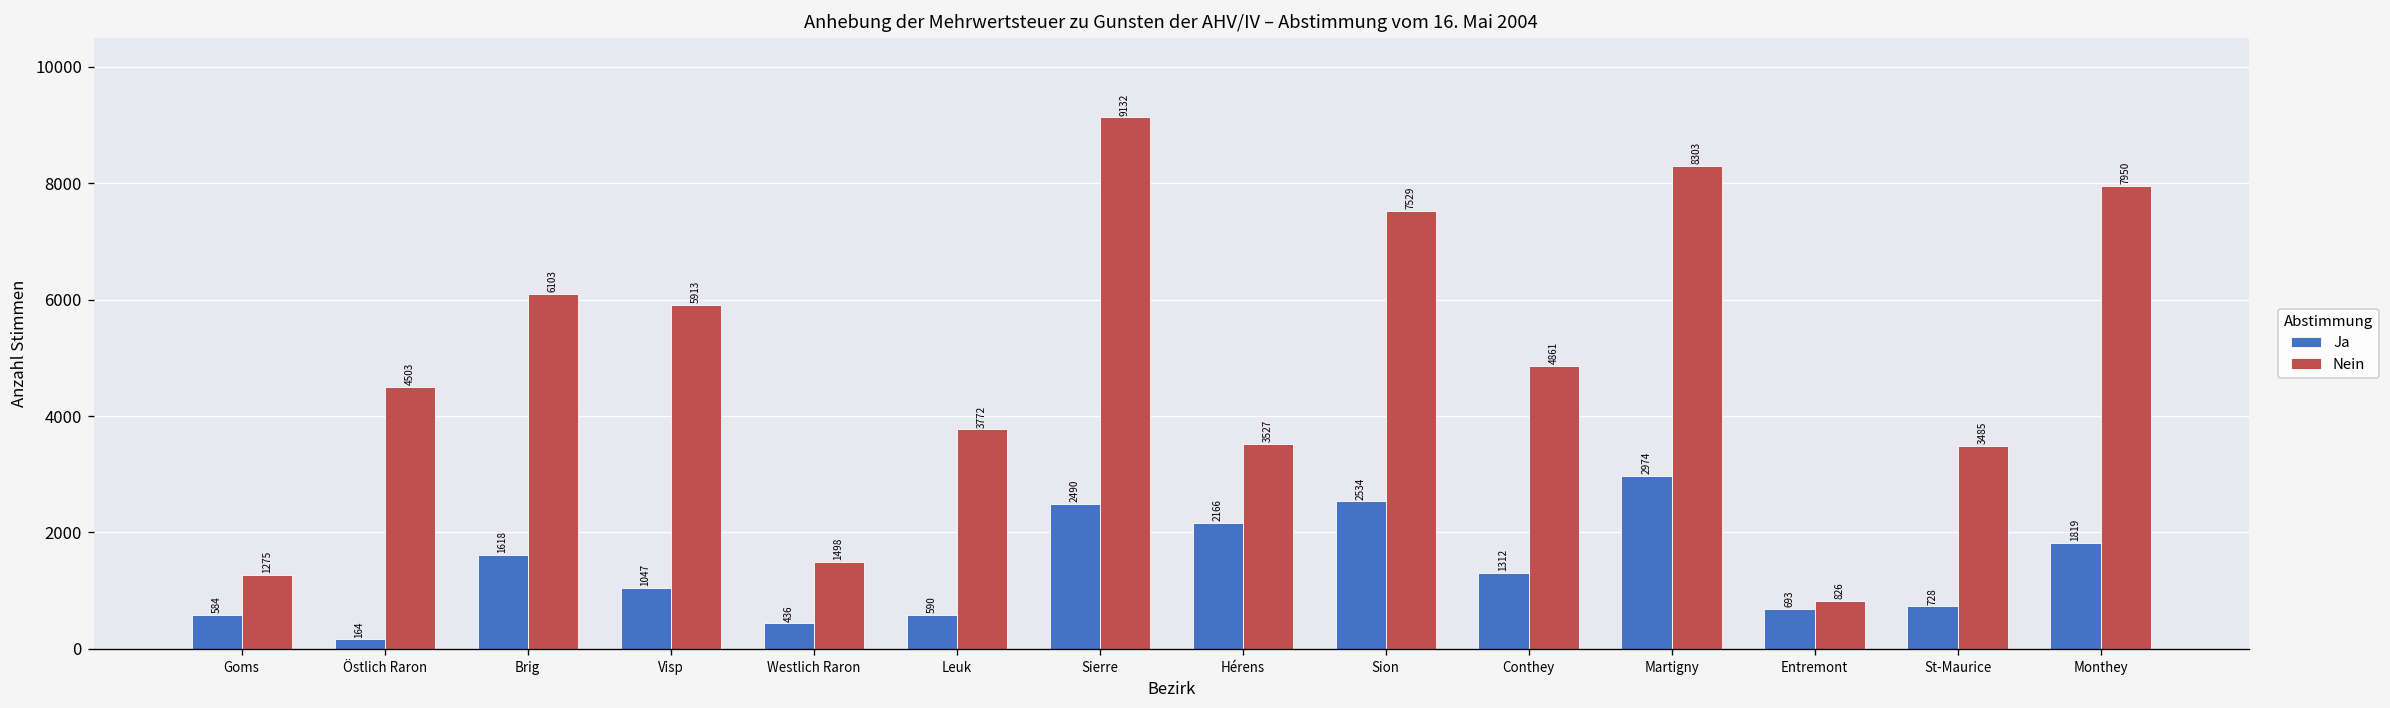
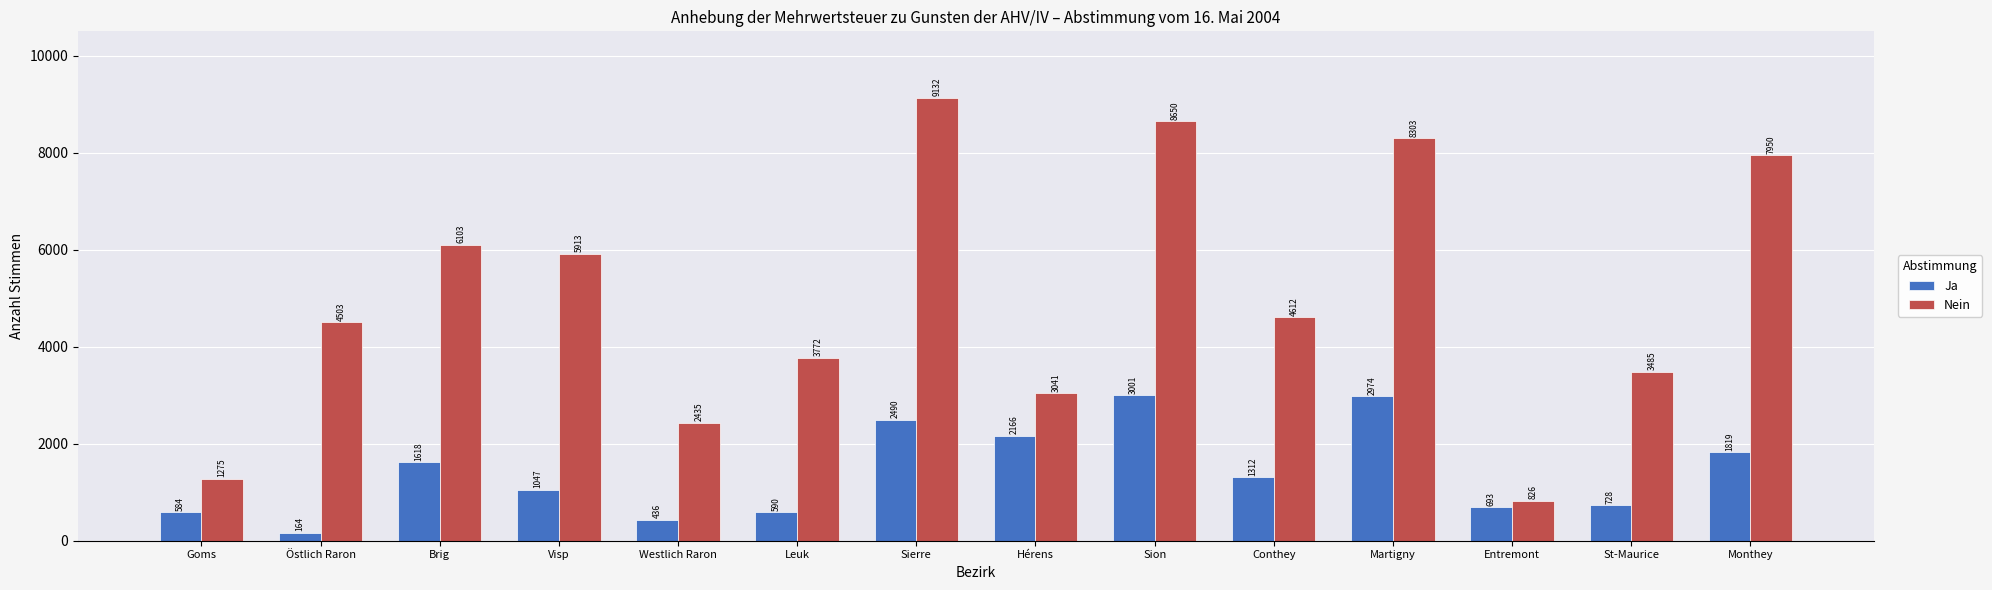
Nein, Westlich Raron: 1498 -> 2435
Nein, Hérens: 3527 -> 3041
Ja, Sion: 2534 -> 3001
Nein, Sion: 7529 -> 8650
Nein, Conthey: 4861 -> 4612
